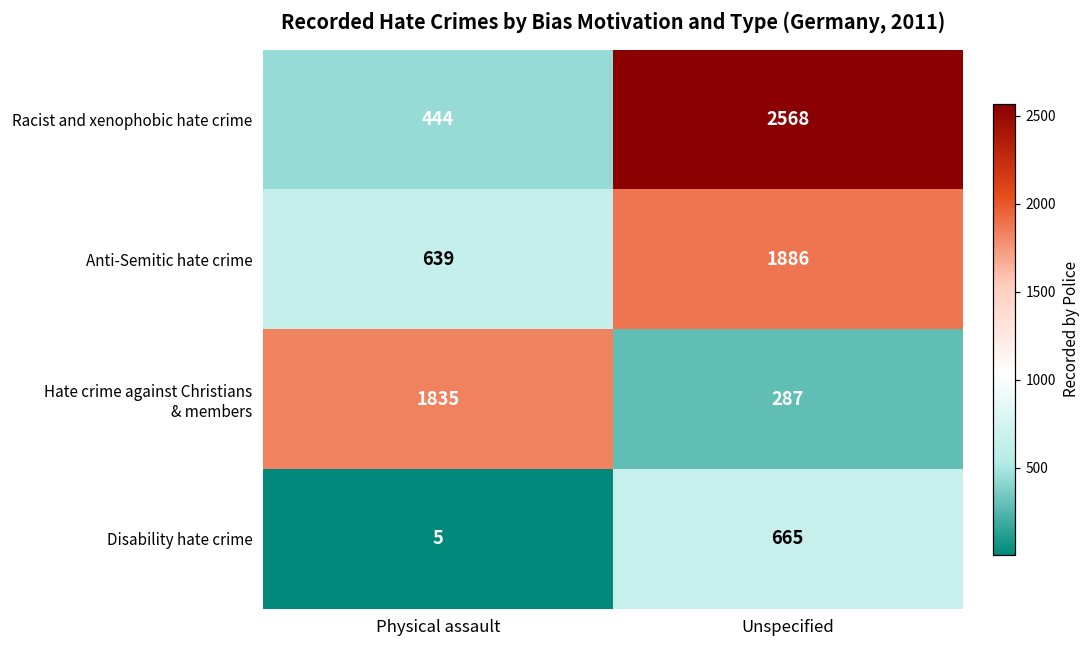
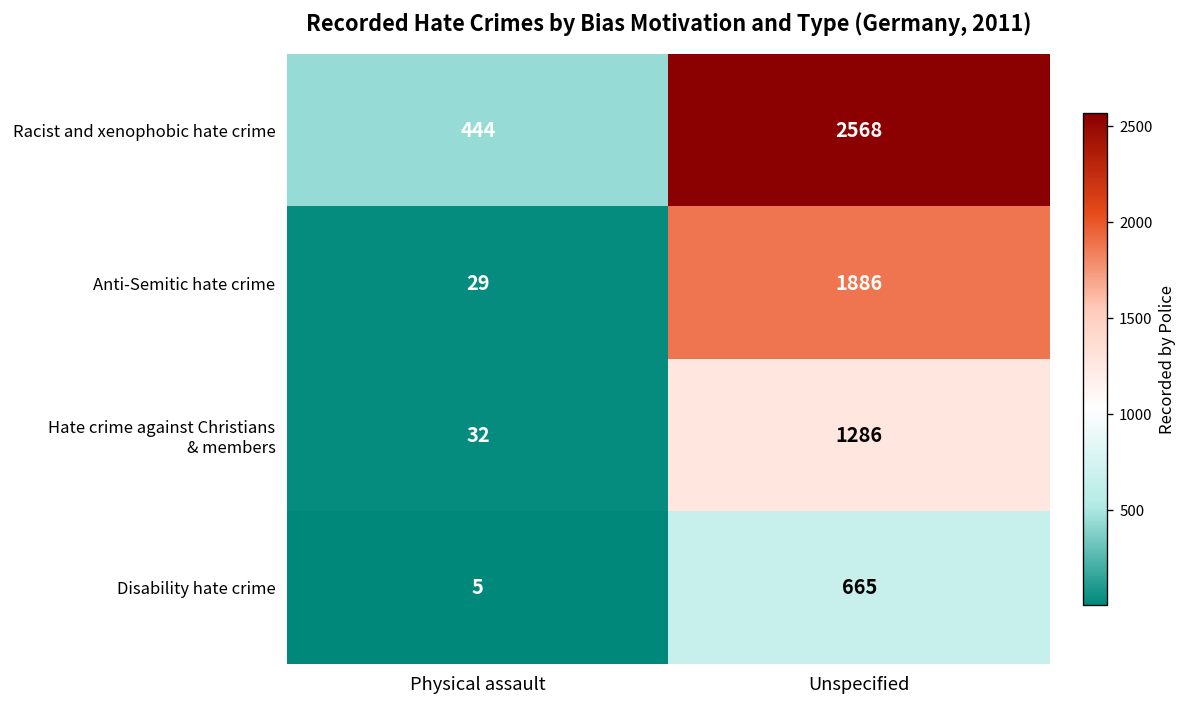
Anti-Semitic hate crime, Physical assault: 639 -> 29
Hate crime against Christians & members, Physical assault: 1835 -> 32
Hate crime against Christians & members, Unspecified: 287 -> 1286
